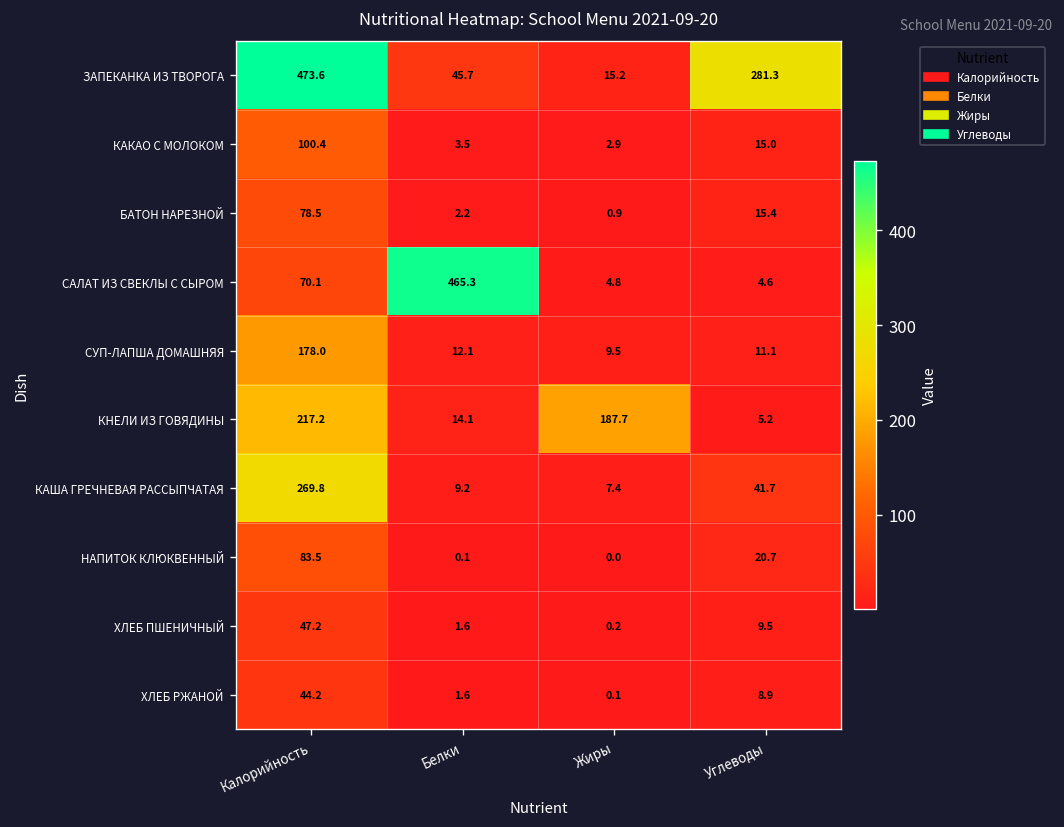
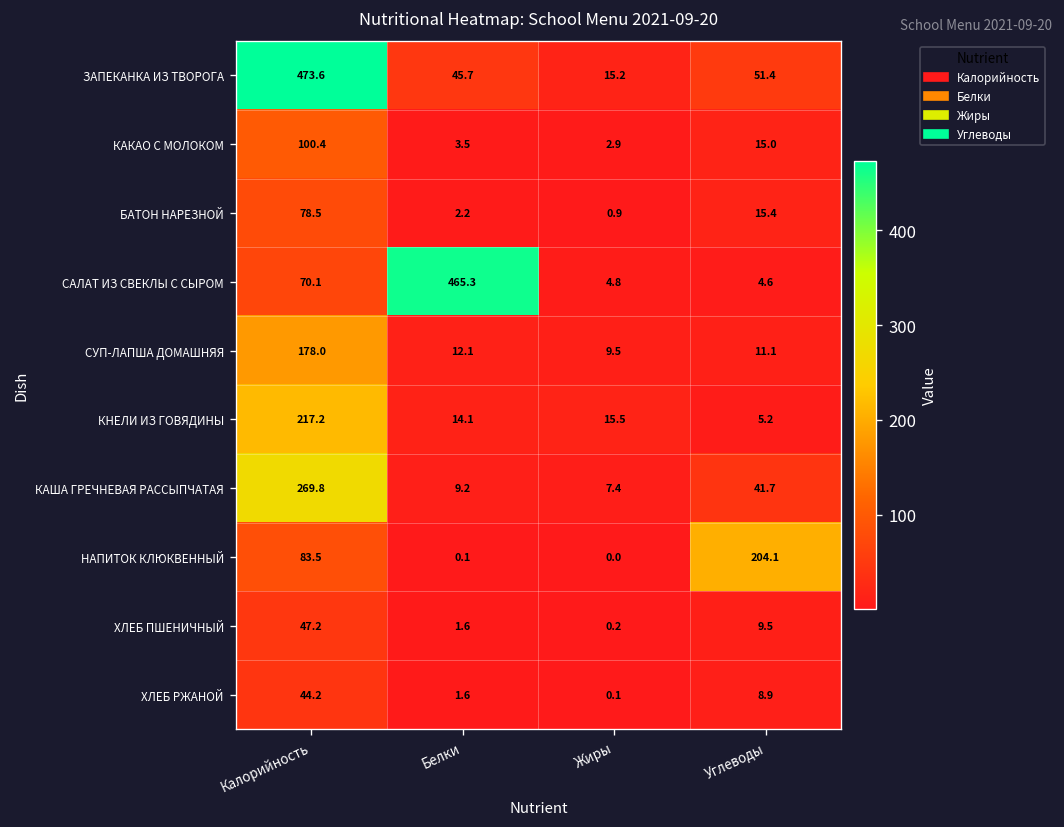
ЗАПЕКАНКА ИЗ ТВОРОГА, Углеводы: 281.3 -> 51.4
КНЕЛИ ИЗ ГОВЯДИНЫ, Жиры: 187.7 -> 15.5
НАПИТОК КЛЮКВЕННЫЙ, Углеводы: 20.7 -> 204.1
